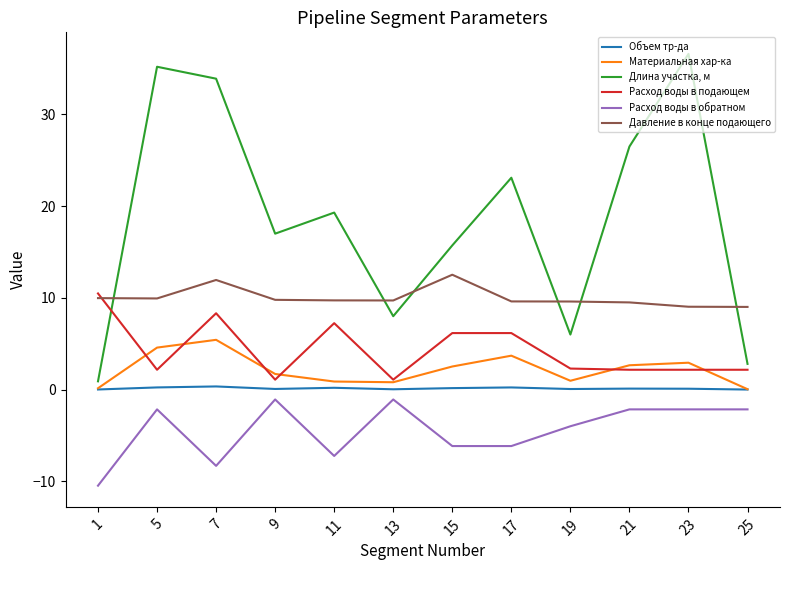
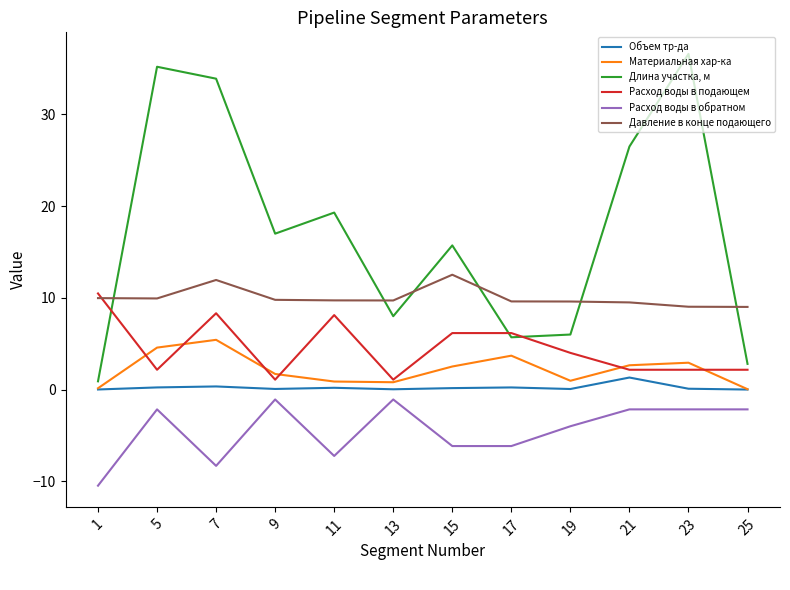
Расход воды в подающем, 11: 7 -> 8
Длина участка, м, 17: 23 -> 6
Расход воды в подающем, 19: 2 -> 4
Объем тр-да, 21: 0 -> 1
